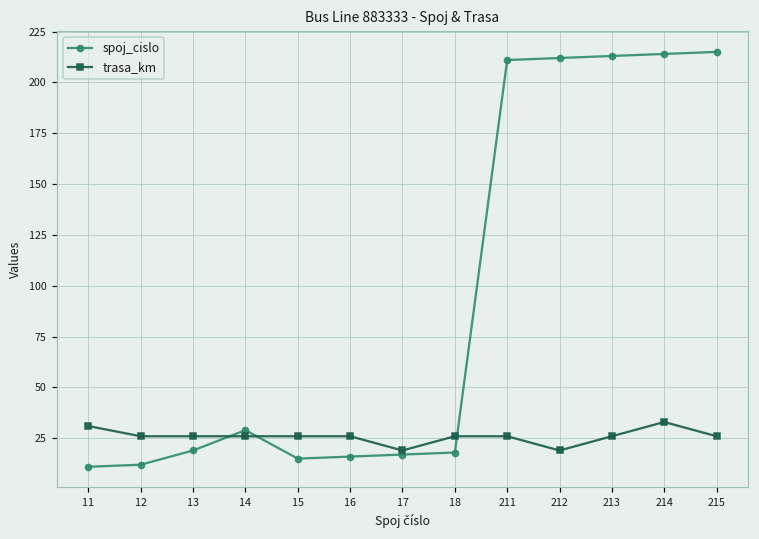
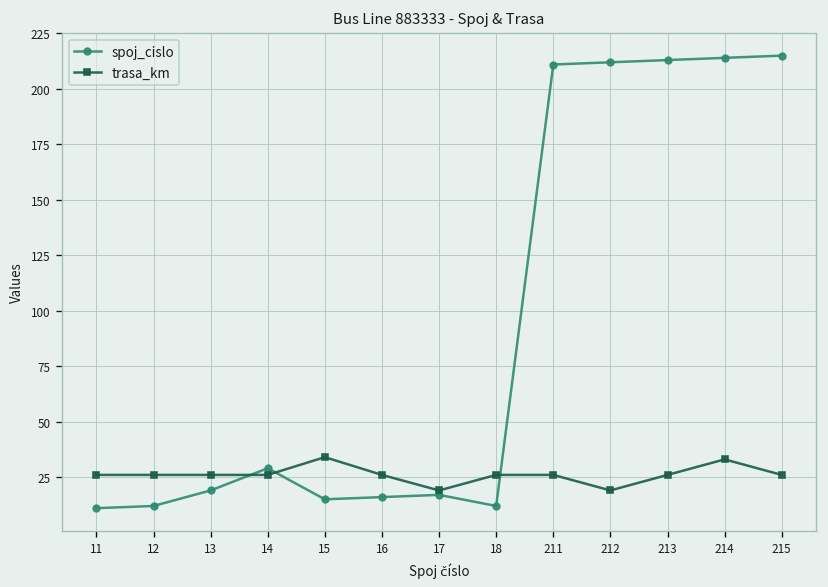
trasa_km, 11: 31 -> 26
trasa_km, 15: 26 -> 34
spoj_cislo, 18: 18 -> 12
